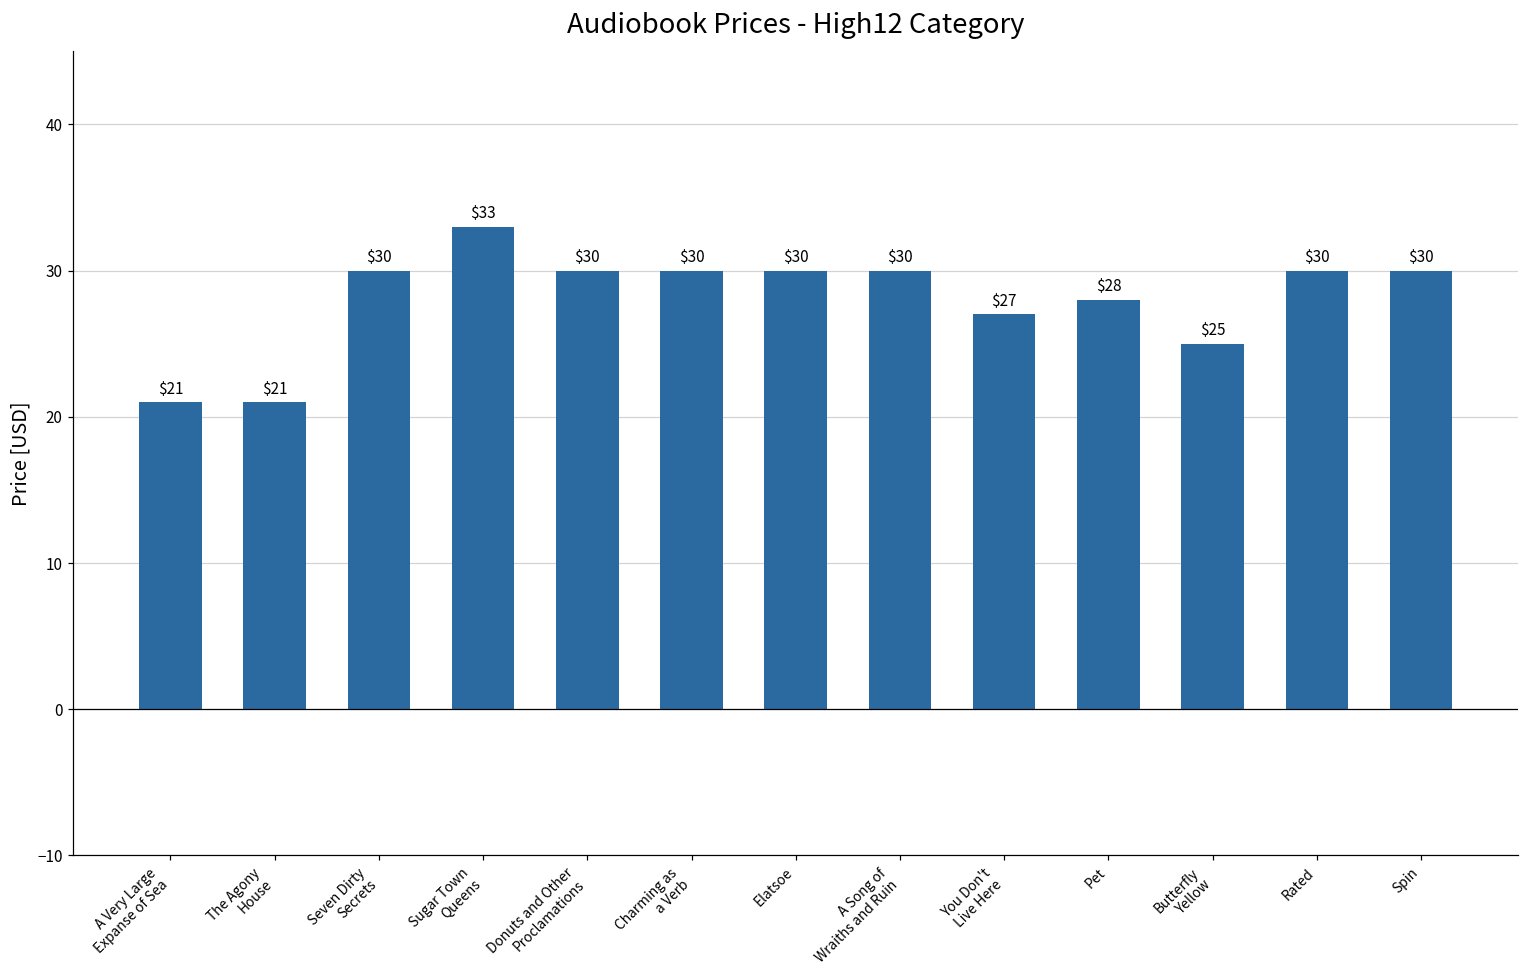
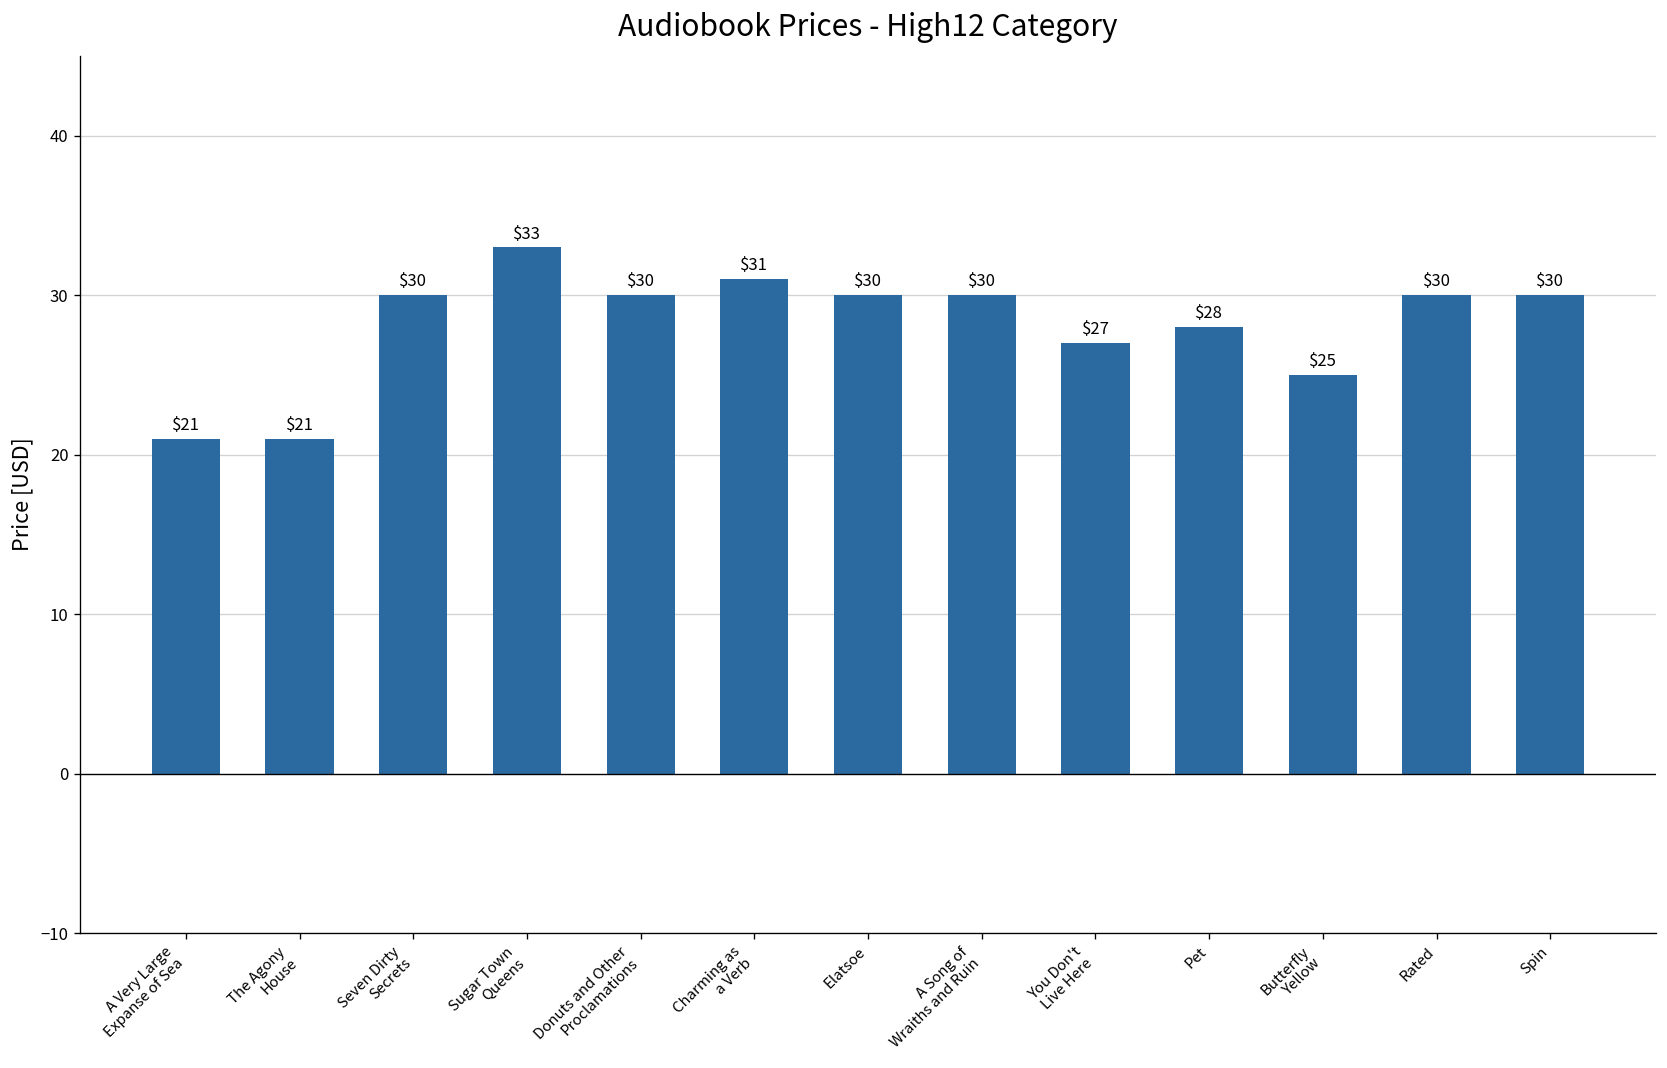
Charming as a Verb: $30 -> $31
